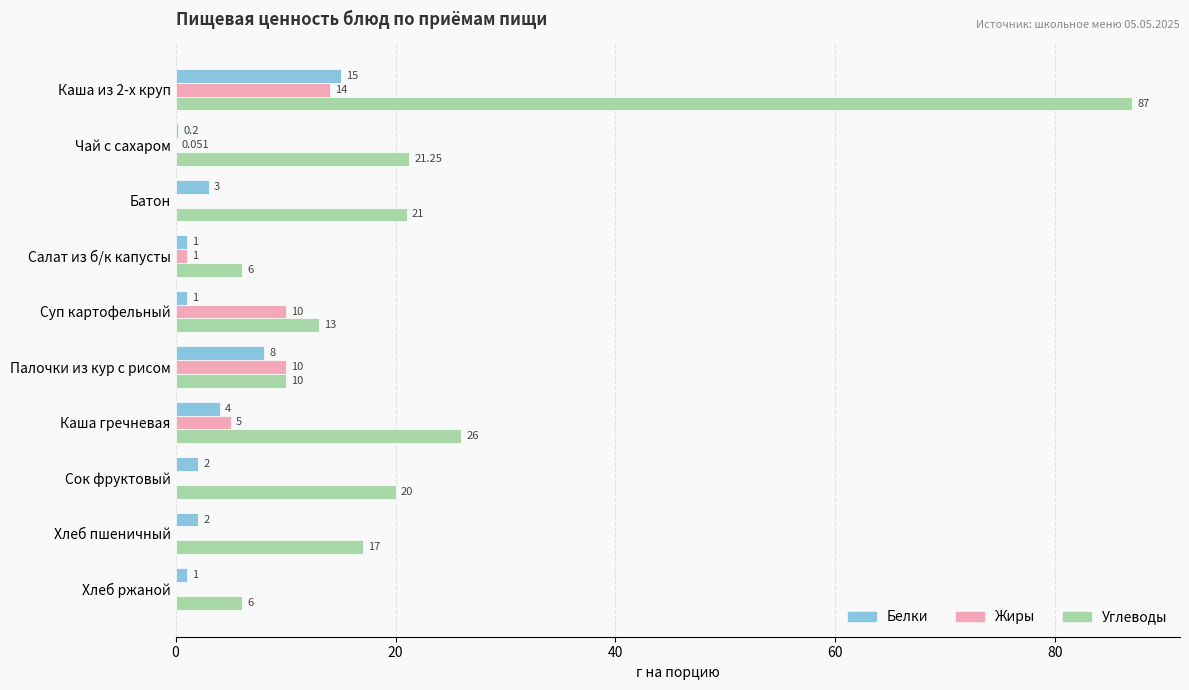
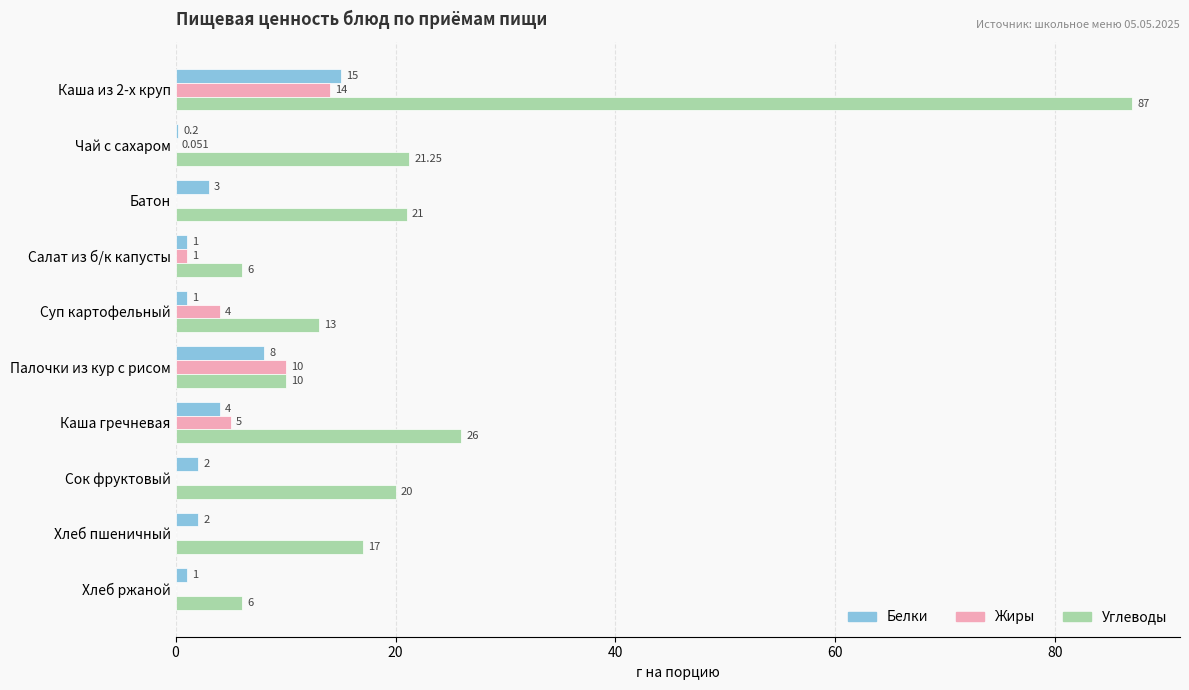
Жиры, Суп картофельный: 10 -> 4
